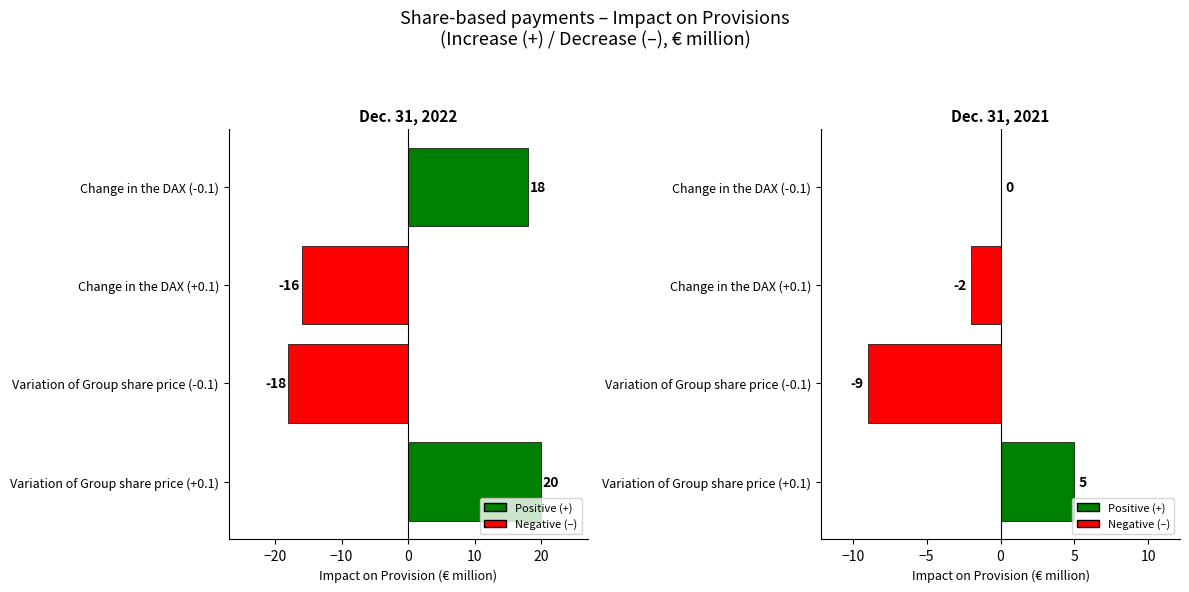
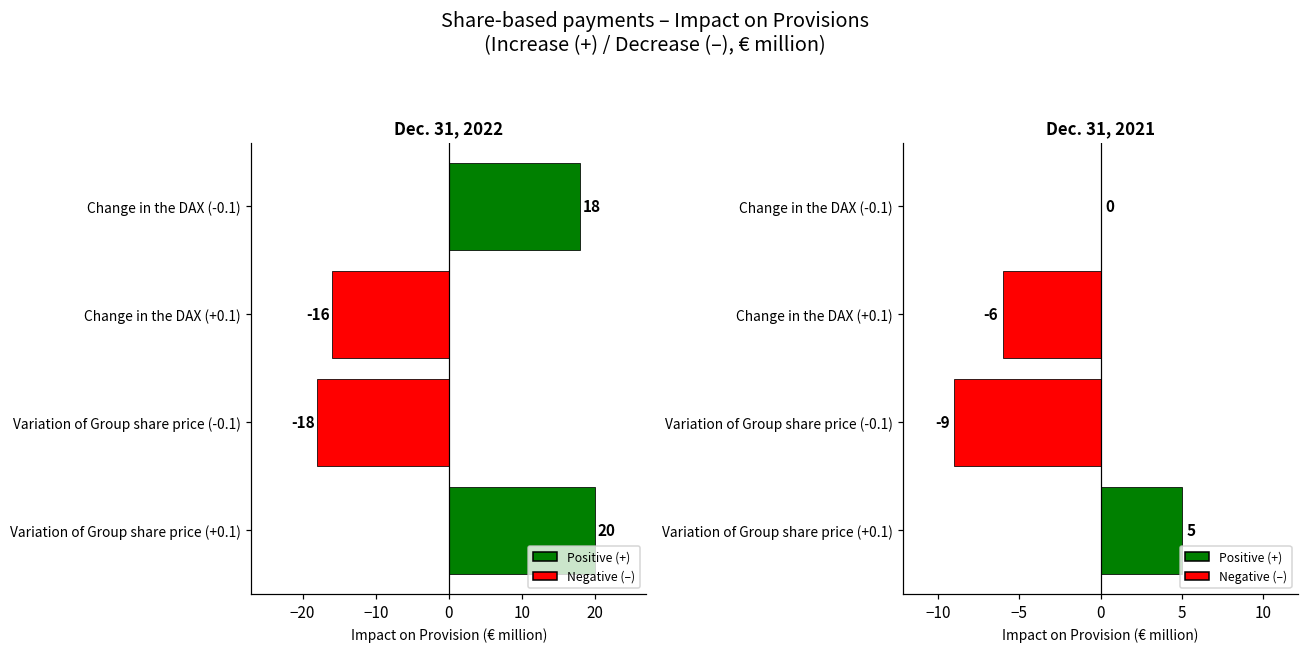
Dec. 31, 2021, Change in the DAX (+0.1): -2 -> -6
